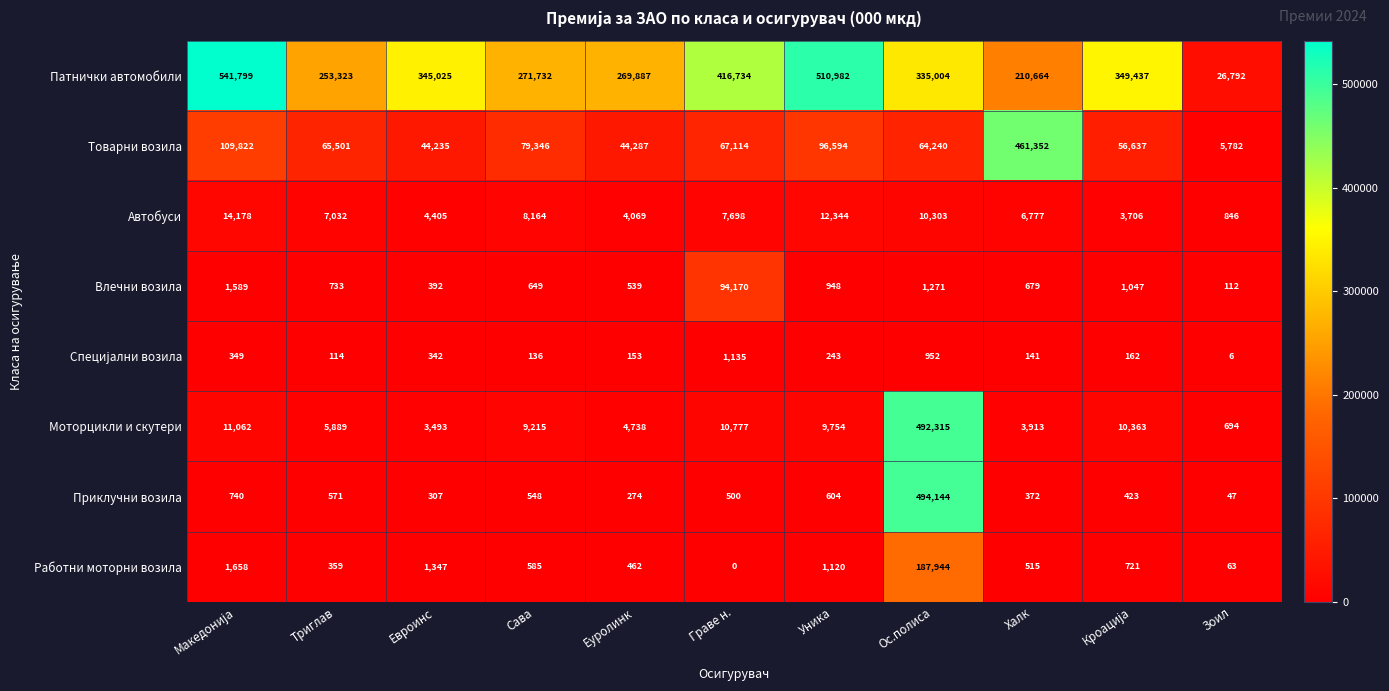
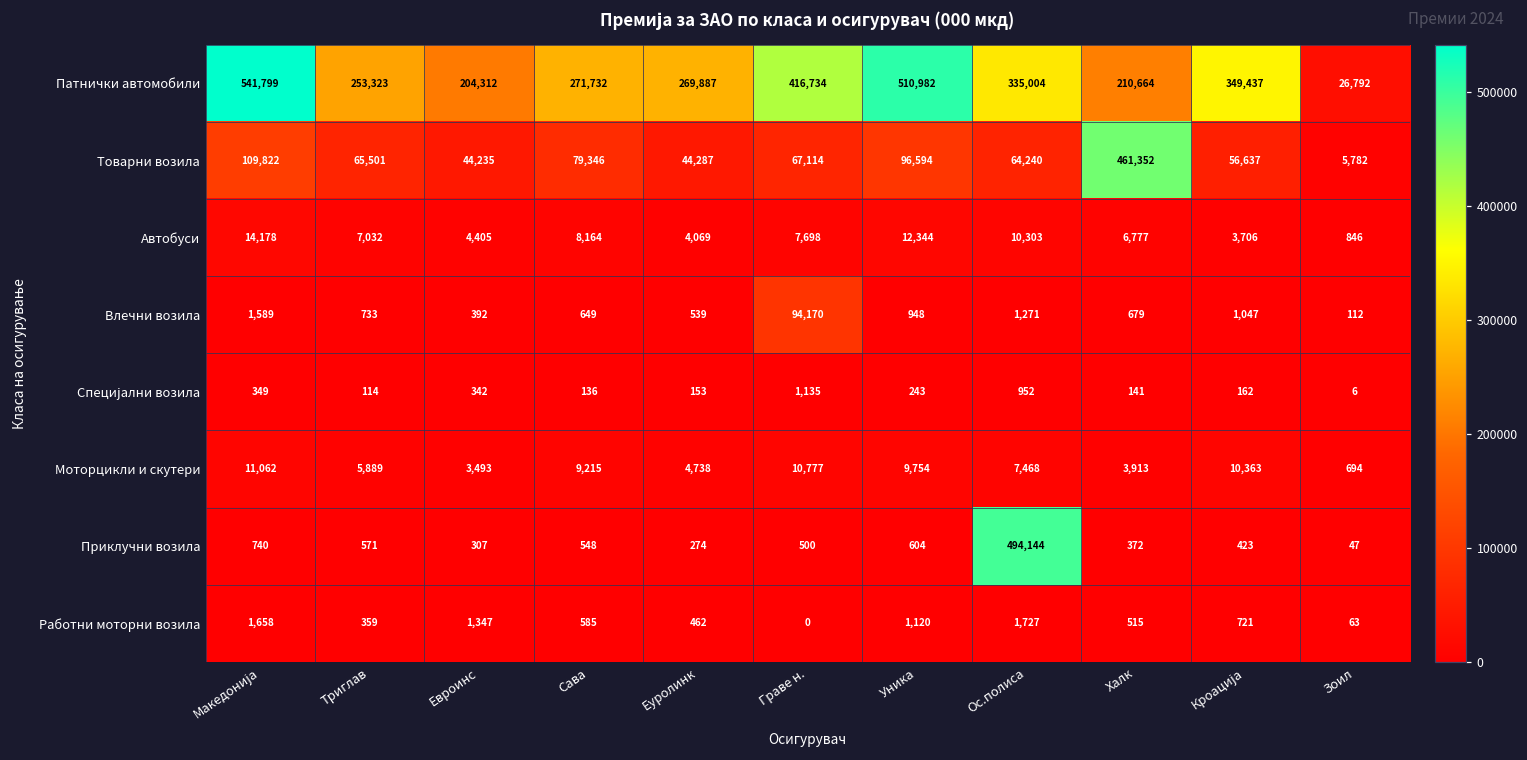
Патнички автомобили, Евроинс: 345,025 -> 204,312
Моторцикли и скутери, Ос.полиса: 492,315 -> 7,468
Работни моторни возила, Ос.полиса: 187,944 -> 1,727
